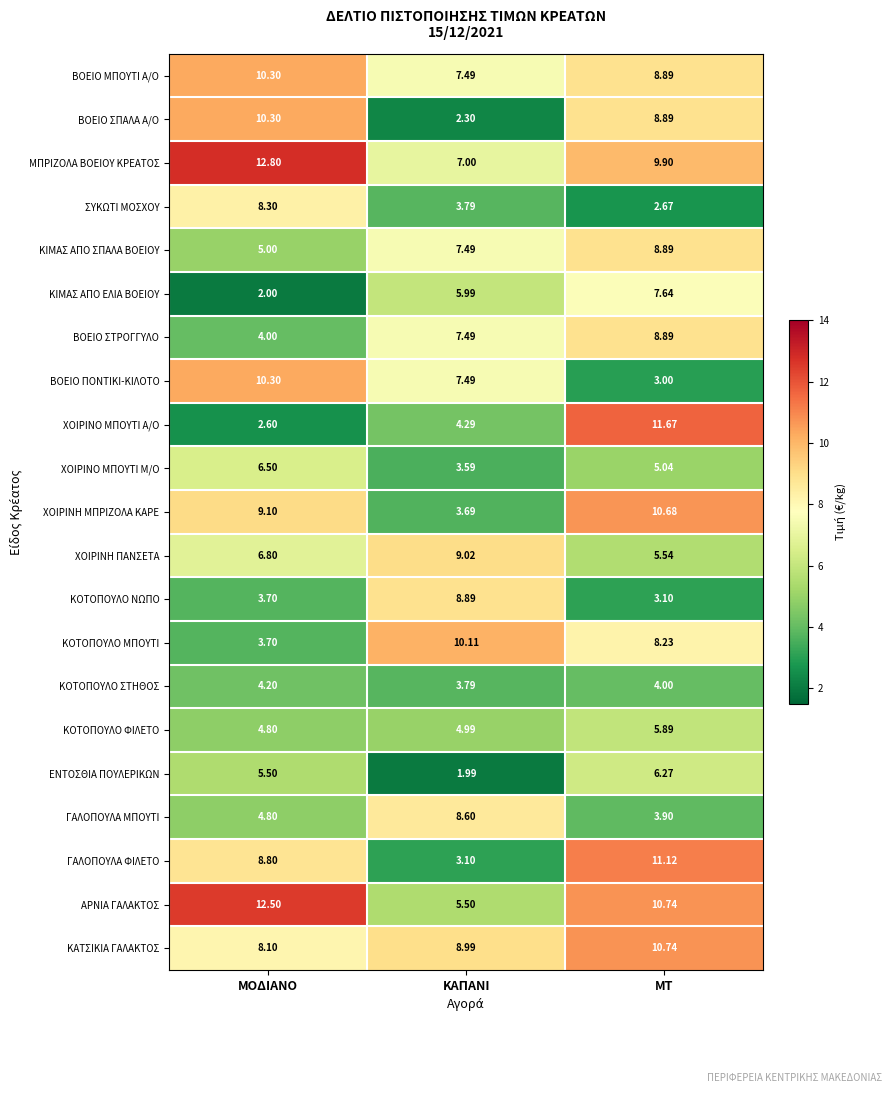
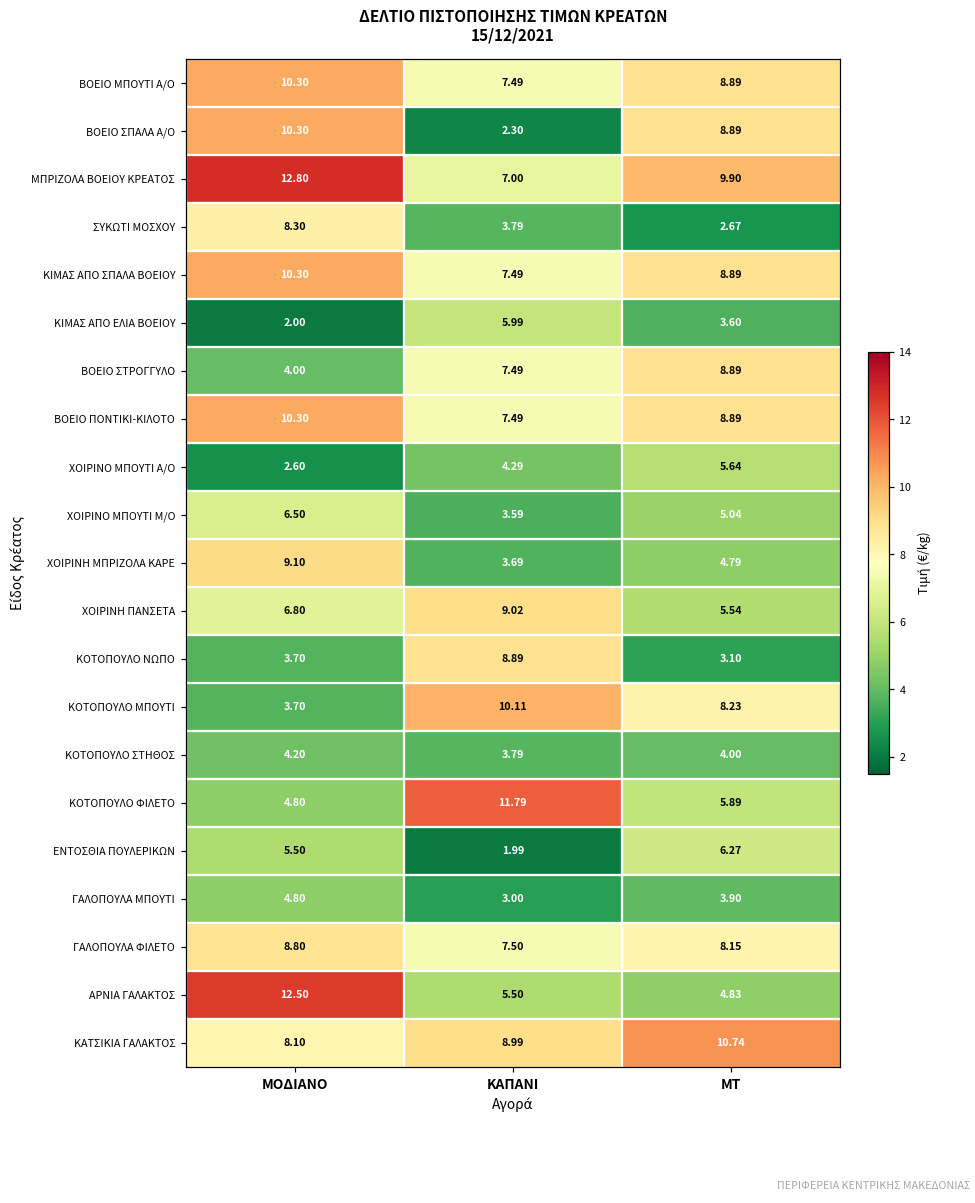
ΚΙΜΑΣ ΑΠΟ ΣΠΑΛΑ ΒΟΕΙΟΥ, ΜΟΔΙΑΝΟ: 5.00 -> 10.30
ΚΙΜΑΣ ΑΠO ΕΛΙΑ ΒΟΕΙΟΥ, ΜΤ: 7.64 -> 3.60
ΒΟΕΙΟ ΠΟΝΤΙΚΙ-ΚΙΛΟΤΟ, ΜΤ: 3.00 -> 8.89
ΧΟΙΡΙΝΟ ΜΠΟΥΤΙ Α/Ο, ΜΤ: 11.67 -> 5.64
ΧΟΙΡΙΝΗ ΜΠΡΙΖΟΛΑ ΚΑΡΕ, ΜΤ: 10.68 -> 4.79
ΚΟΤΟΠΟΥΛΟ ΦΙΛΕΤΟ, ΚΑΠΑΝΙ: 4.99 -> 11.79
ΓΑΛΟΠΟΥΛΑ ΜΠΟΥΤΙ, ΚΑΠΑΝΙ: 8.60 -> 3.00
ΓΑΛΟΠΟΥΛΑ ΦΙΛΕΤΟ, ΚΑΠΑΝΙ: 3.10 -> 7.50
ΓΑΛΟΠΟΥΛΑ ΦΙΛΕΤΟ, ΜΤ: 11.12 -> 8.15
ΑΡΝΙΑ ΓΑΛΑΚΤΟΣ, ΜΤ: 10.74 -> 4.83
